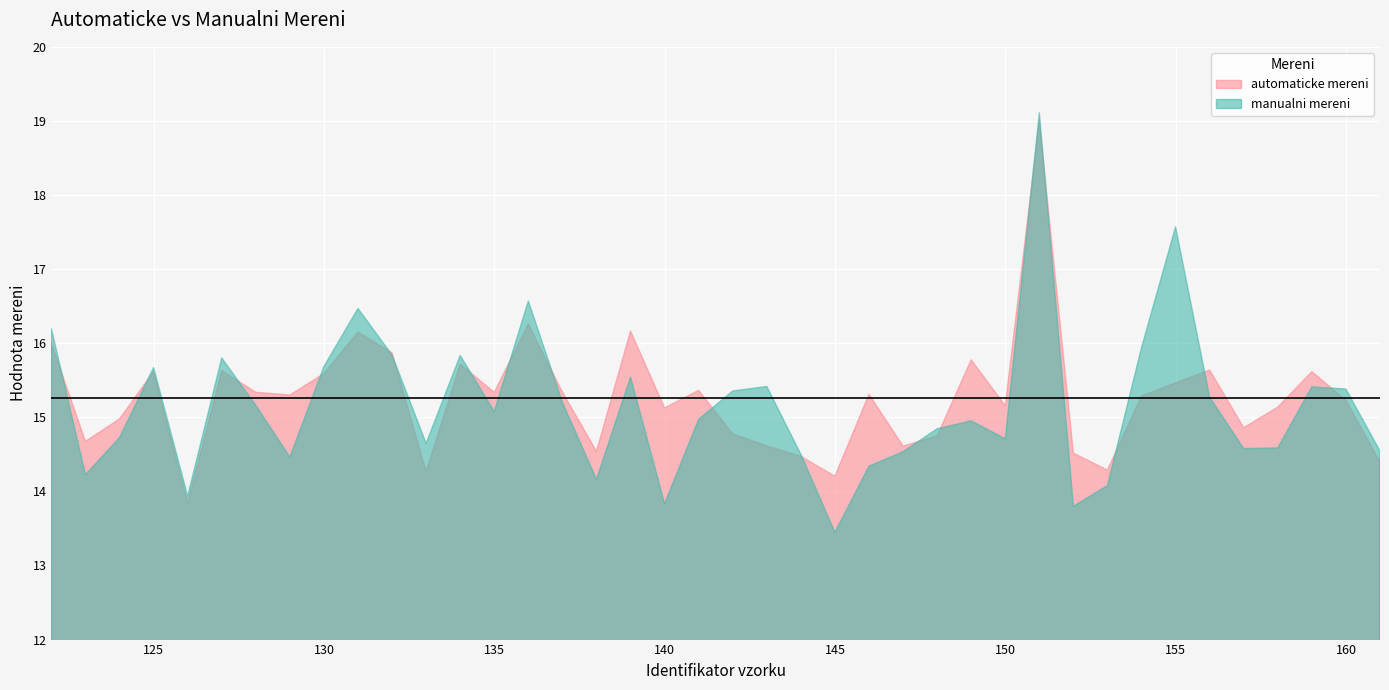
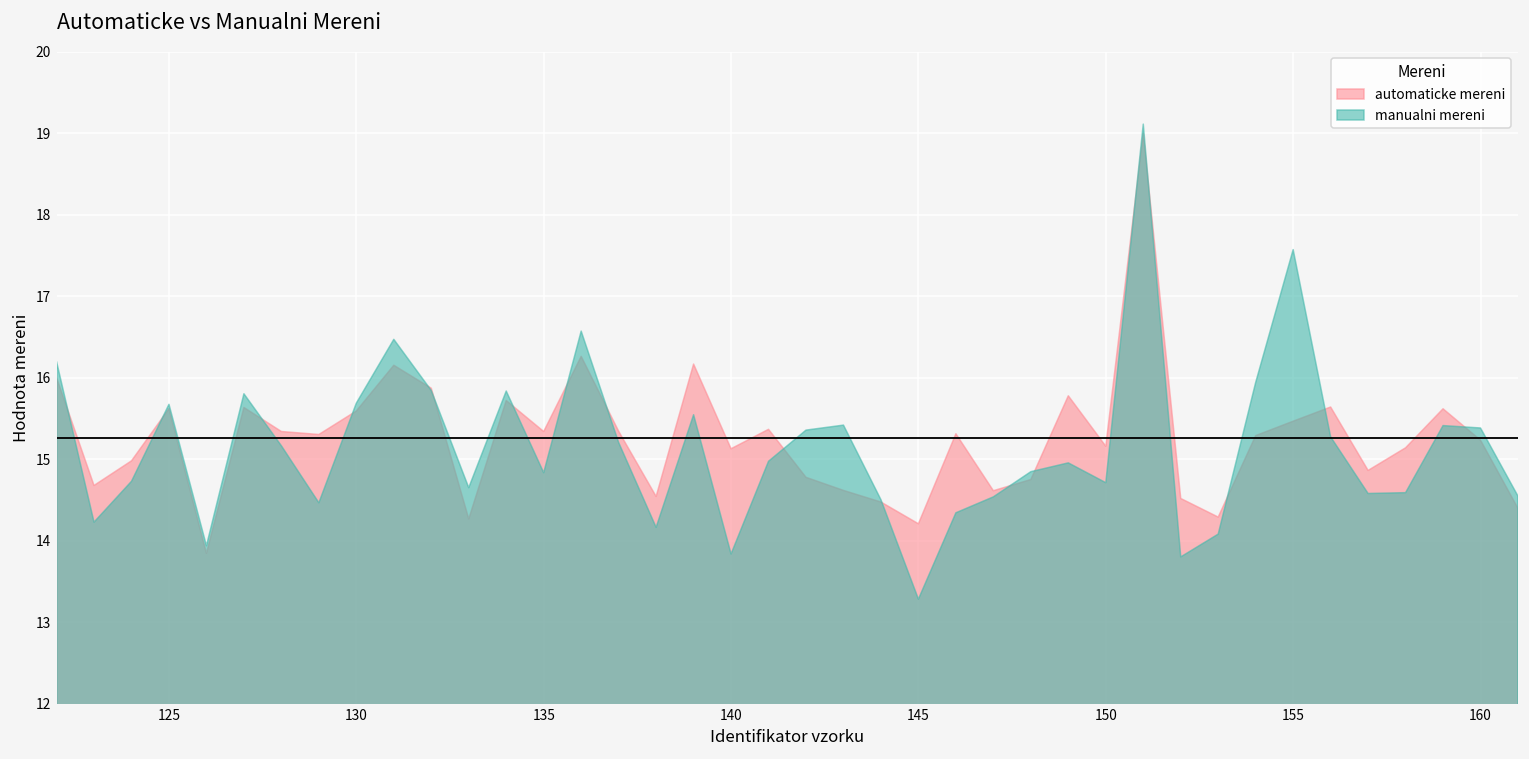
manualni mereni, 135: 15.1 -> 14.8
manualni mereni, 145: 13.4 -> 13.3
